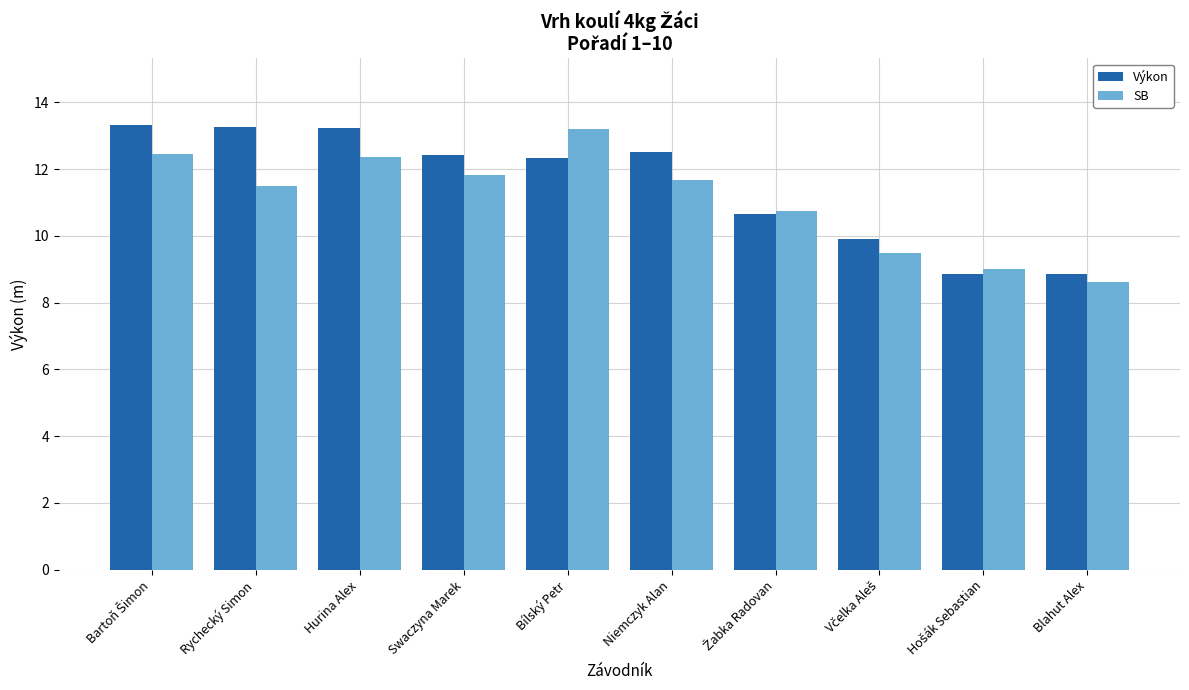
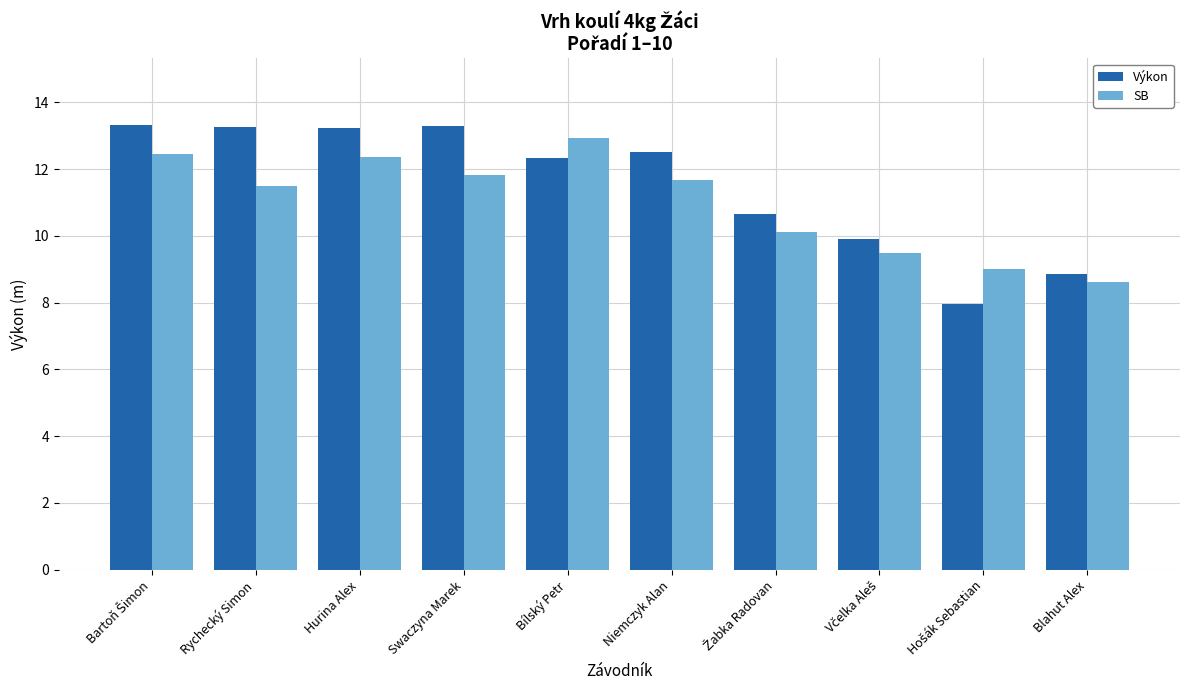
Výkon, Swaczyna Marek: 12.4 -> 13.3
SB, Bílský Petr: 13.2 -> 12.9
SB, Žabka Radovan: 10.7 -> 10.1
Výkon, Hošák Sebastian: 8.9 -> 8.0
